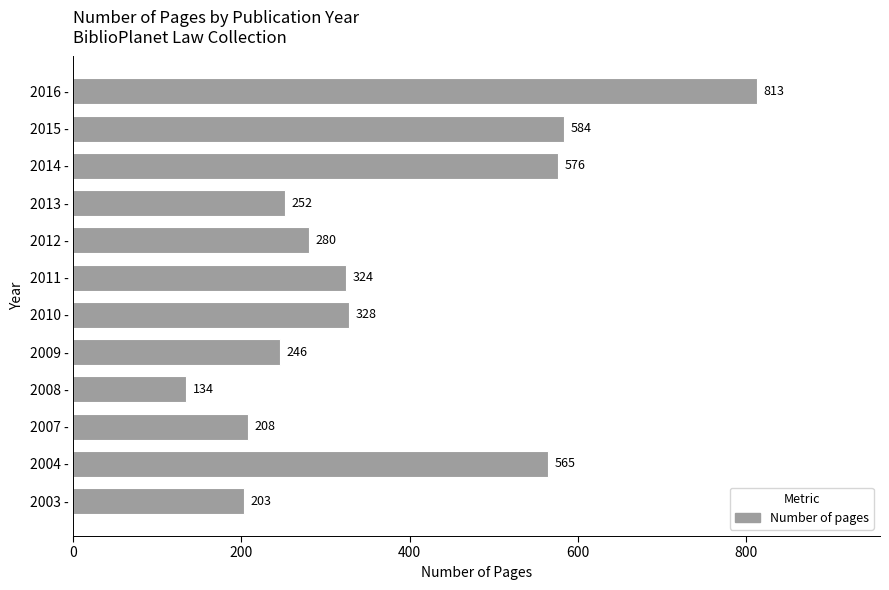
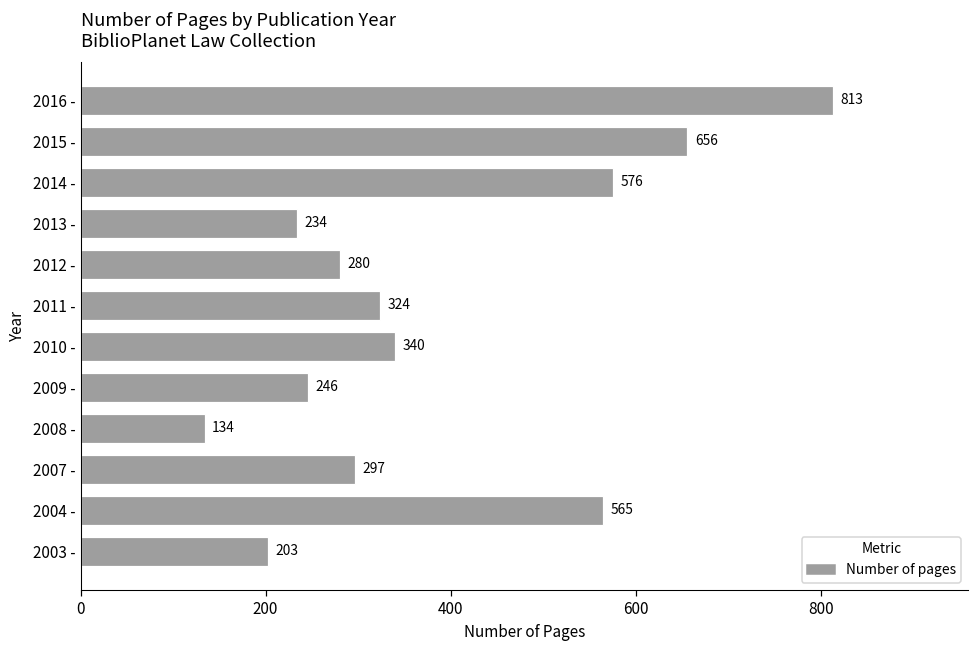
2015 -: 584 -> 656
2013 -: 252 -> 234
2010 -: 328 -> 340
2007 -: 208 -> 297
